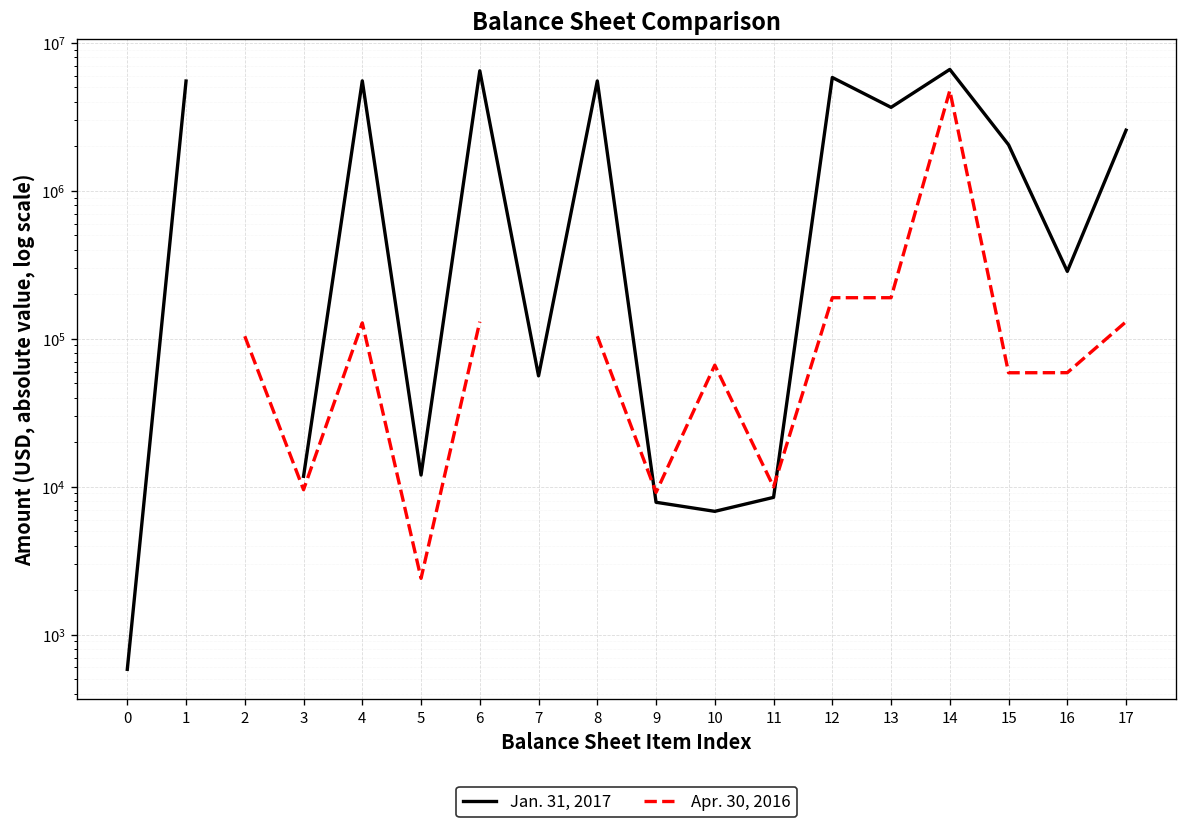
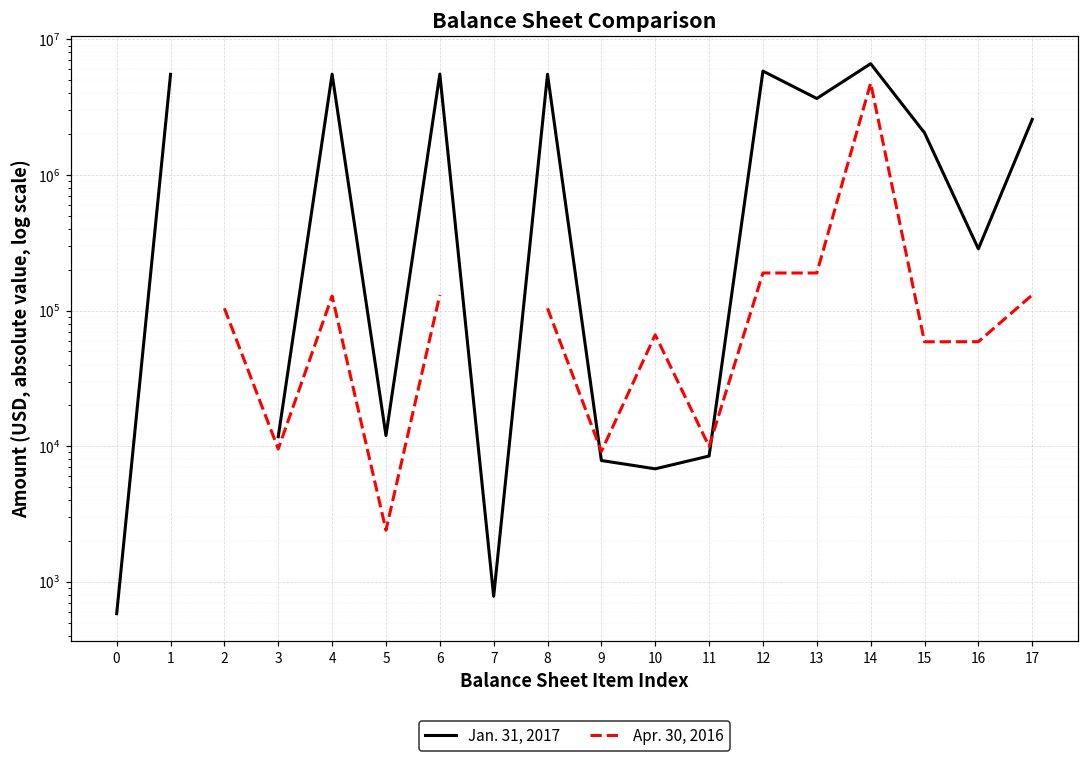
Jan. 31, 2017, 6: 6500000 -> 5500000
Jan. 31, 2017, 7: 60000 -> 800
